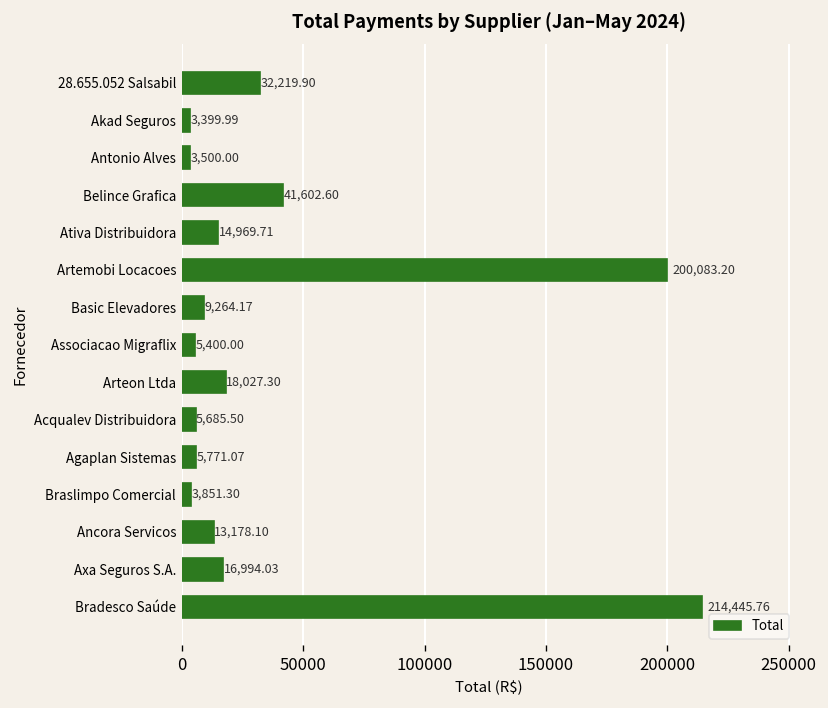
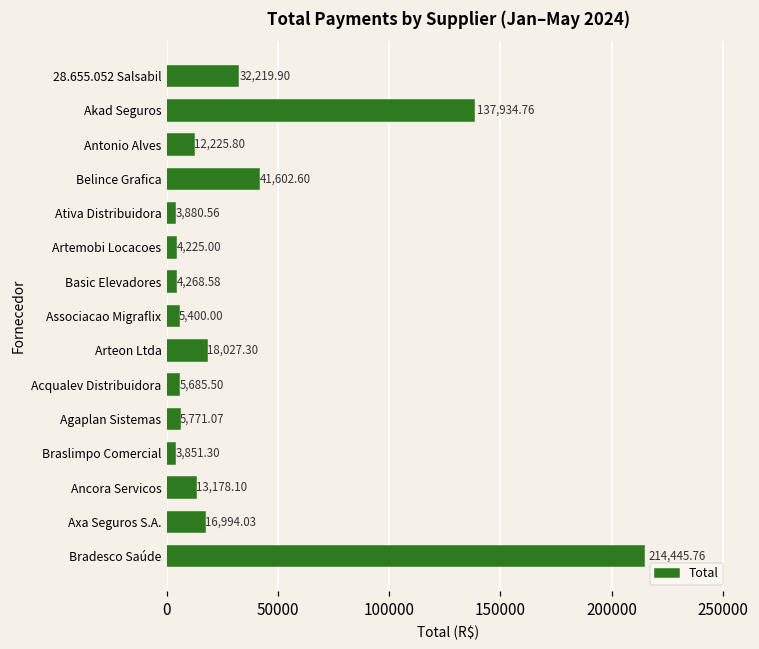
Akad Seguros: 3,399.99 -> 137,934.76
Antonio Alves: 3,500.00 -> 12,225.80
Ativa Distribuidora: 14,969.71 -> 3,880.56
Artemobi Locacoes: 200,083.20 -> 4,225.00
Basic Elevadores: 9,264.17 -> 4,268.58
